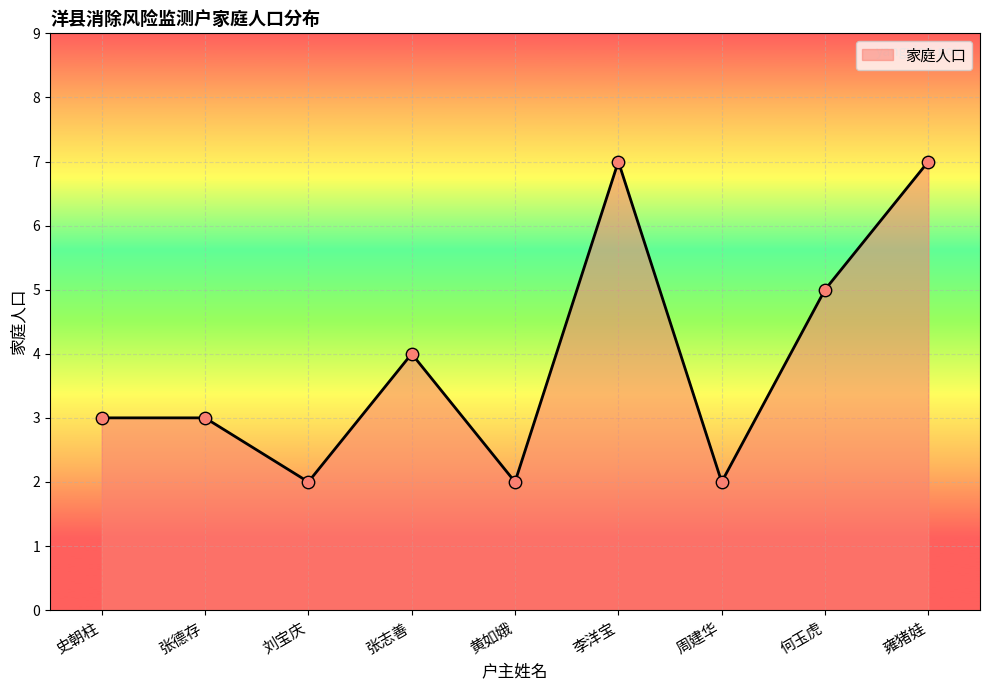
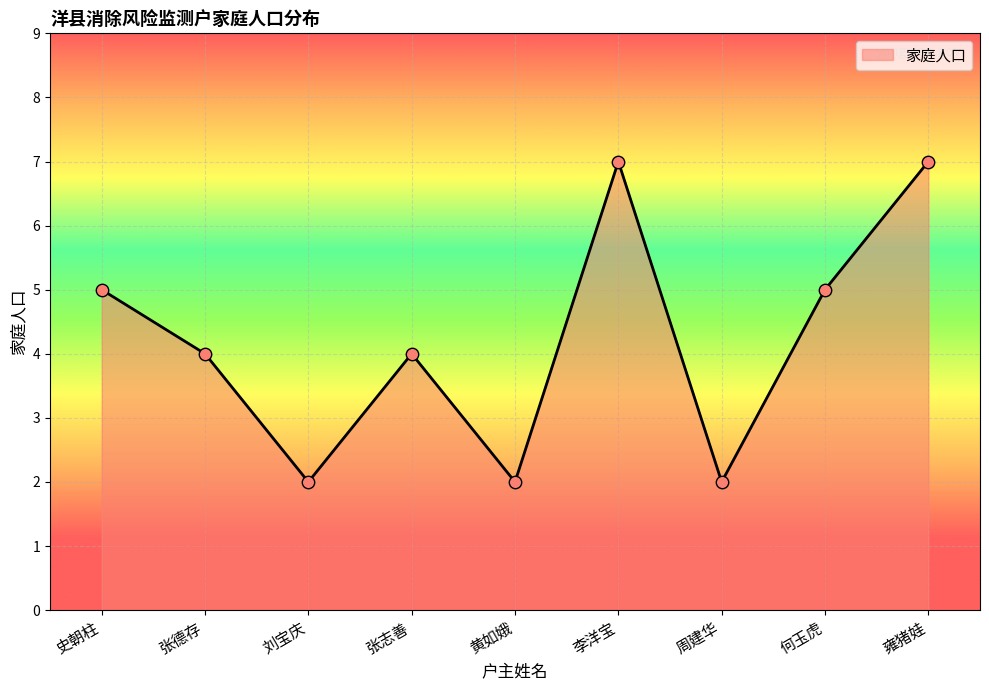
史朝柱: 3 -> 5
张德存: 3 -> 4
